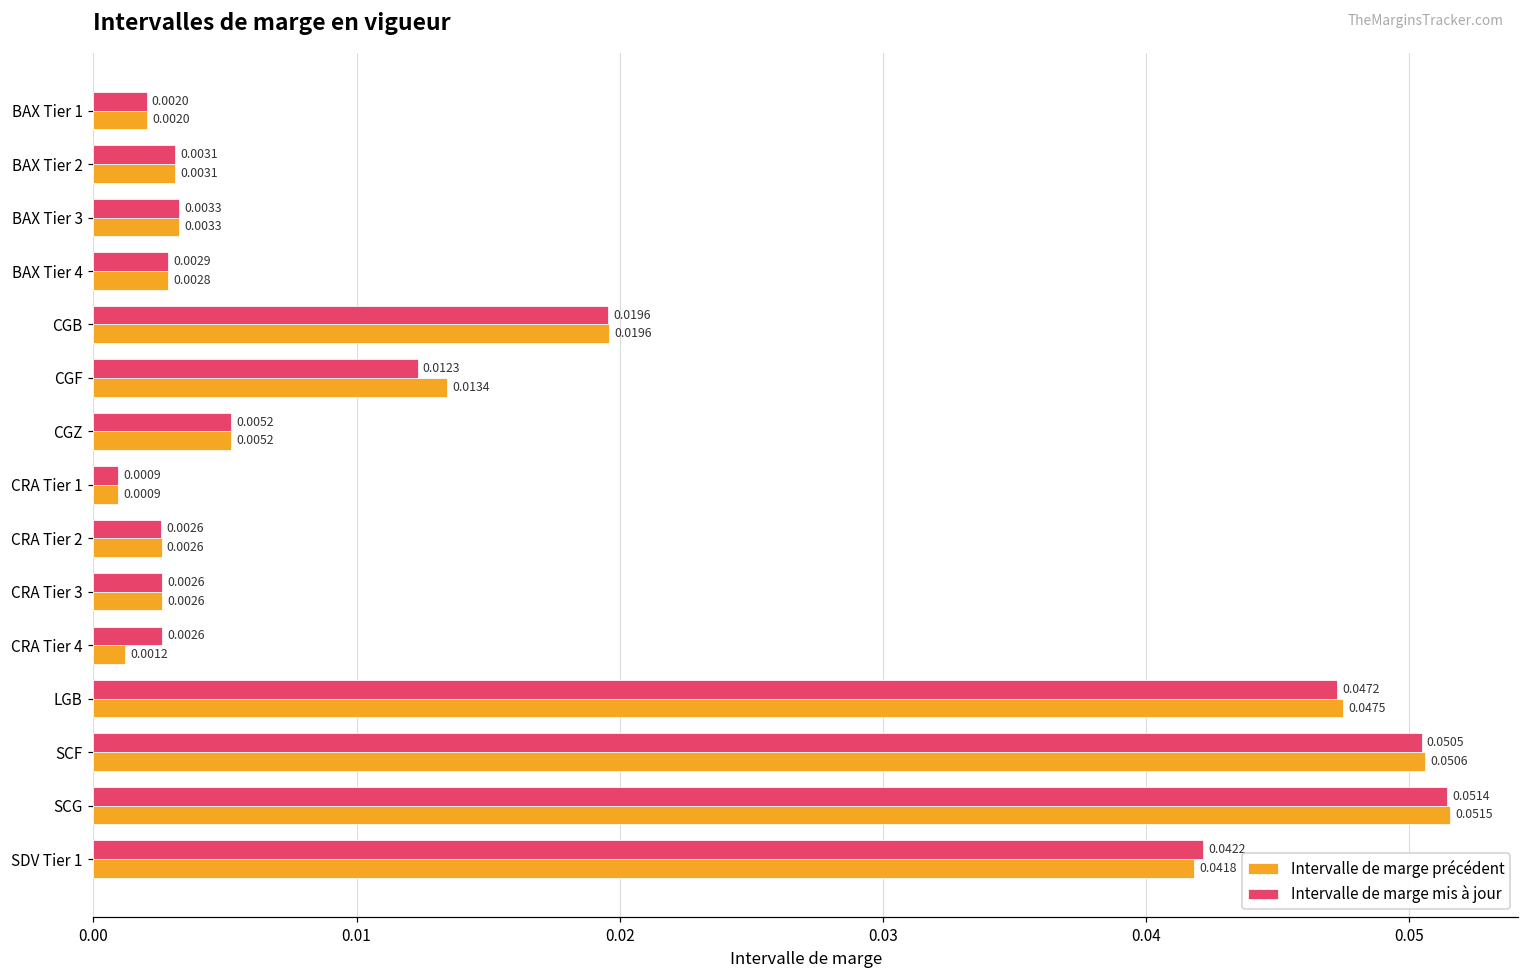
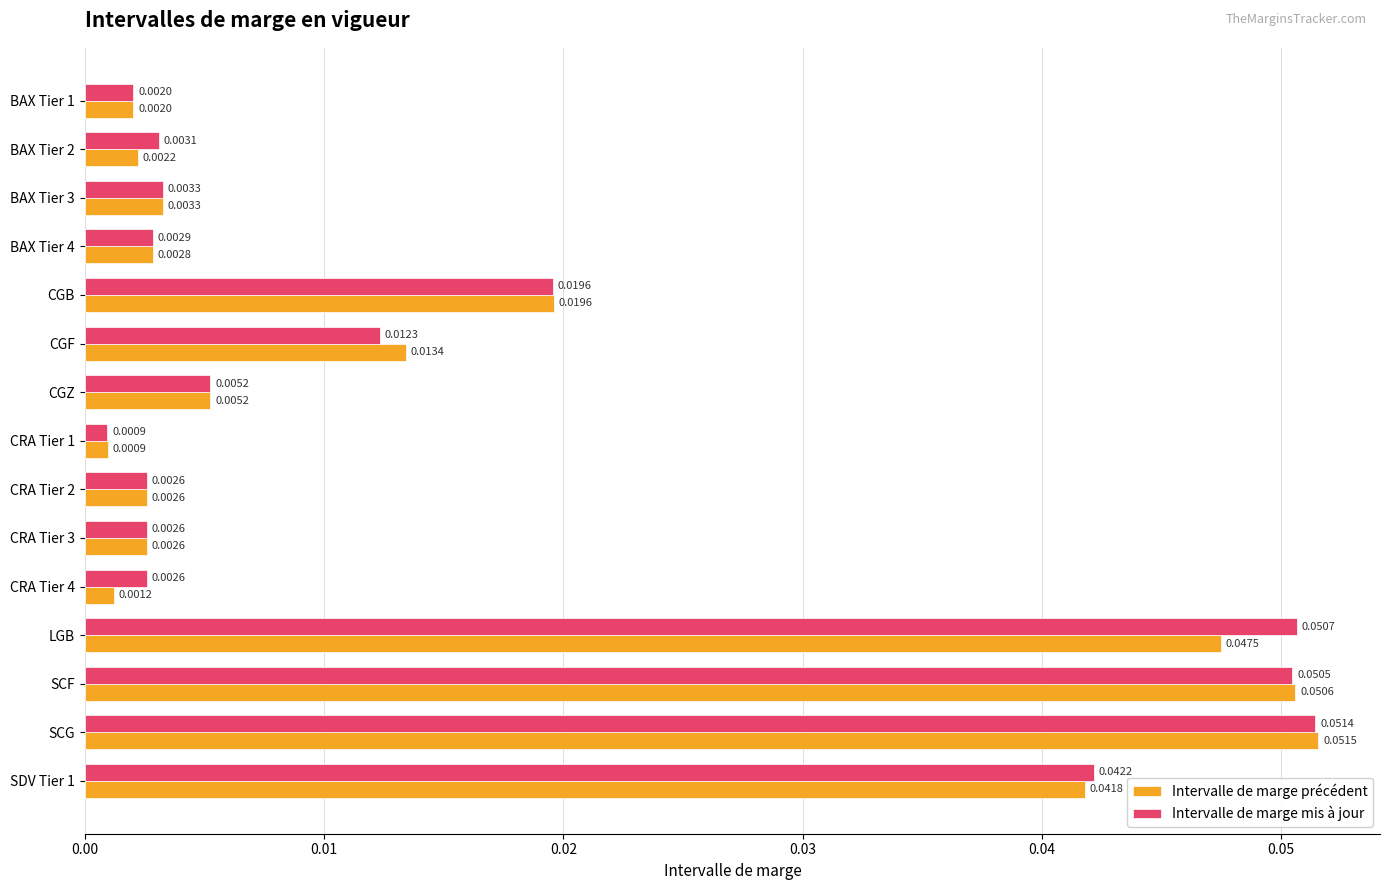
Intervalle de marge précédent, BAX Tier 2: 0.0031 -> 0.0022
Intervalle de marge mis à jour, LGB: 0.0472 -> 0.0507
